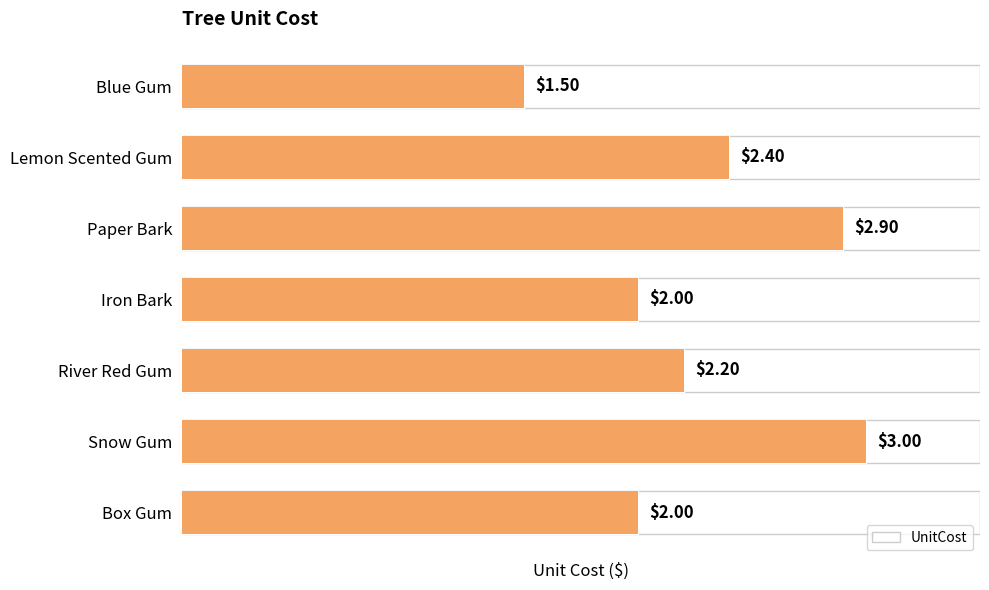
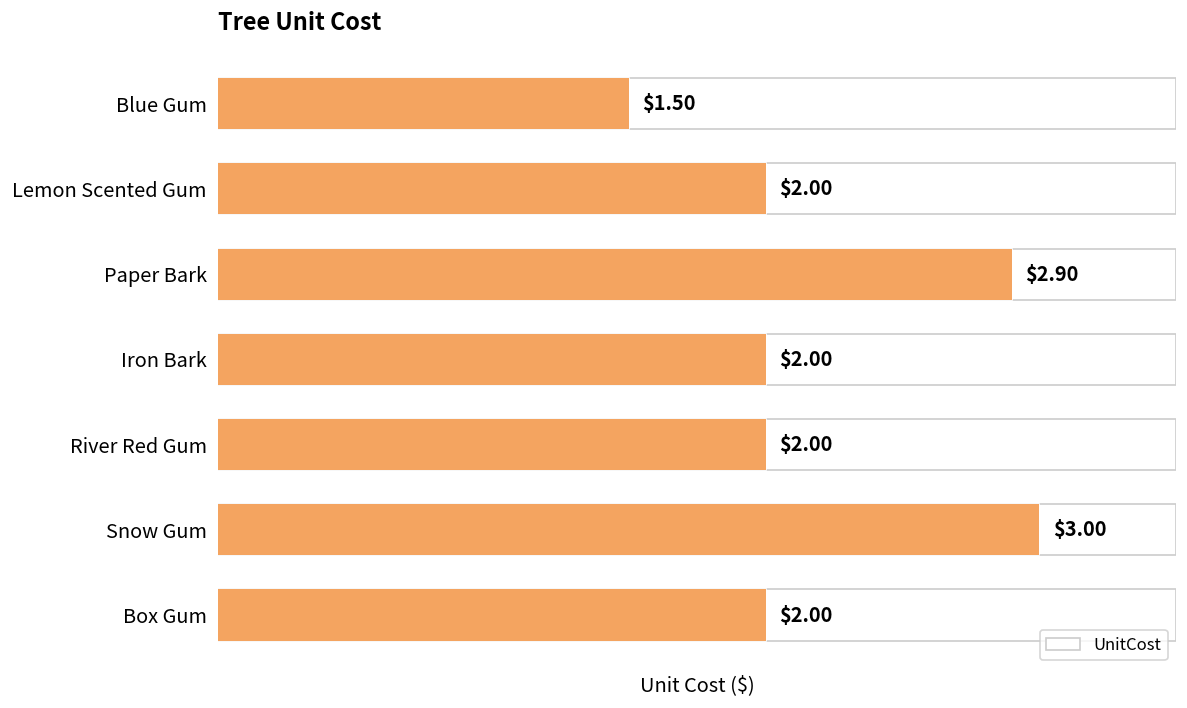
Lemon Scented Gum: $2.40 -> $2.00
River Red Gum: $2.20 -> $2.00
